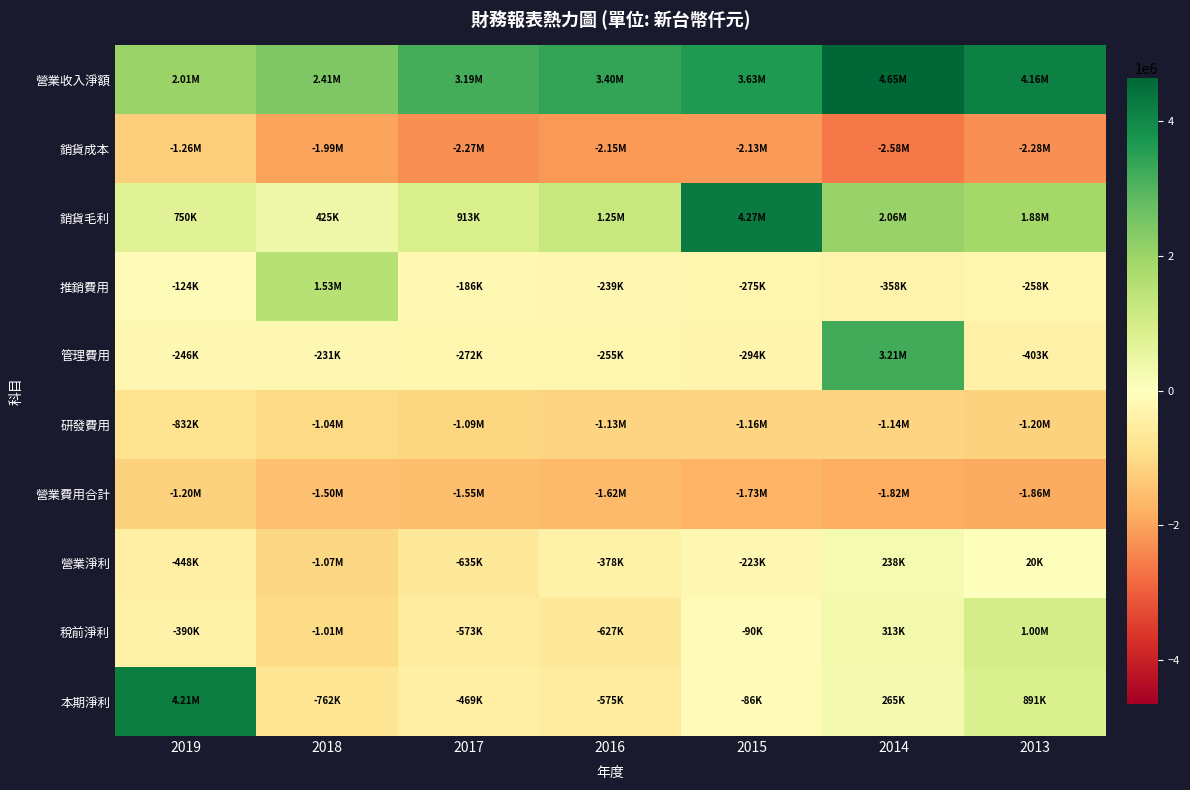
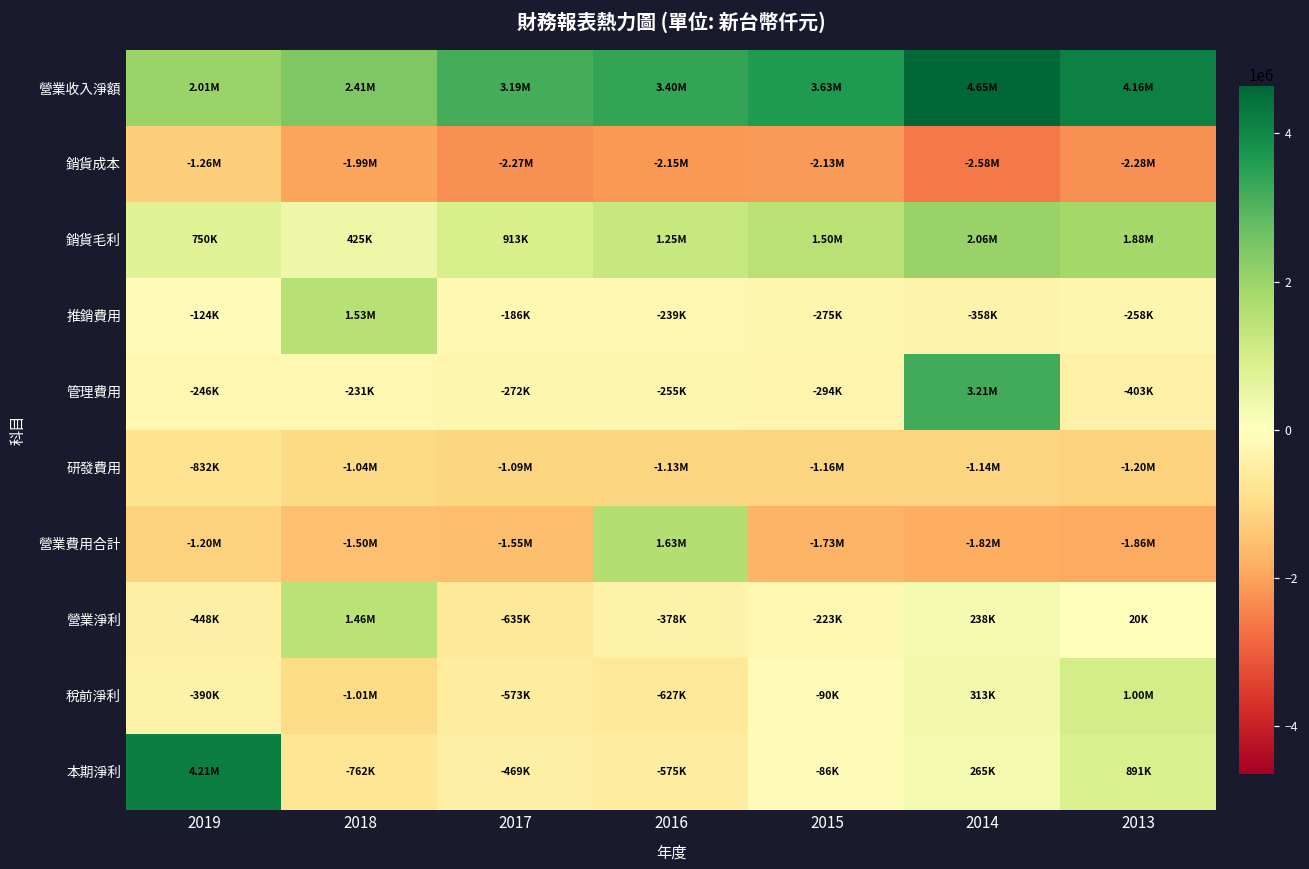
銷貨毛利, 2015: 4.27M -> 1.50M
營業費用合計, 2016: -1.62M -> 1.63M
營業淨利, 2018: -1.07M -> 1.46M
